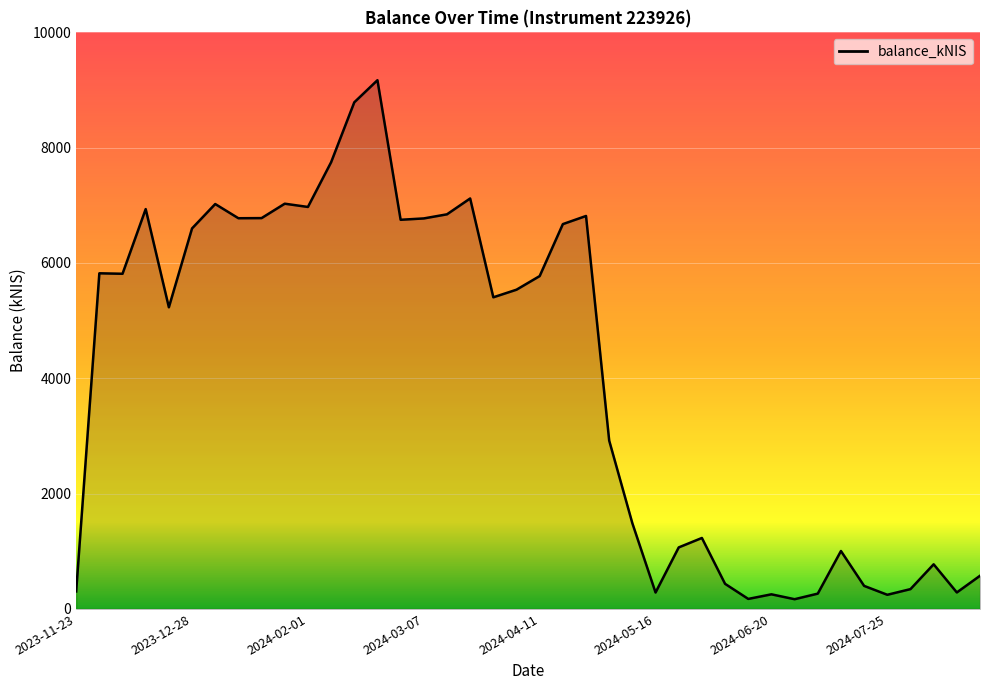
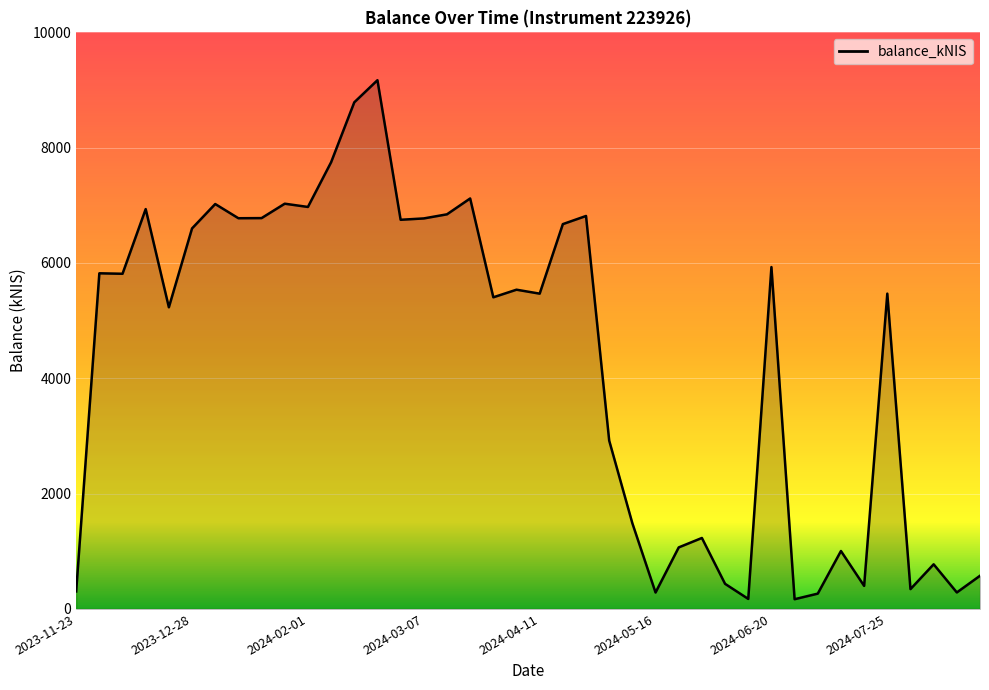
2024-04-11: 5800 -> 5500
2024-06-20: 300 -> 5900
2024-07-25: 200 -> 5500
